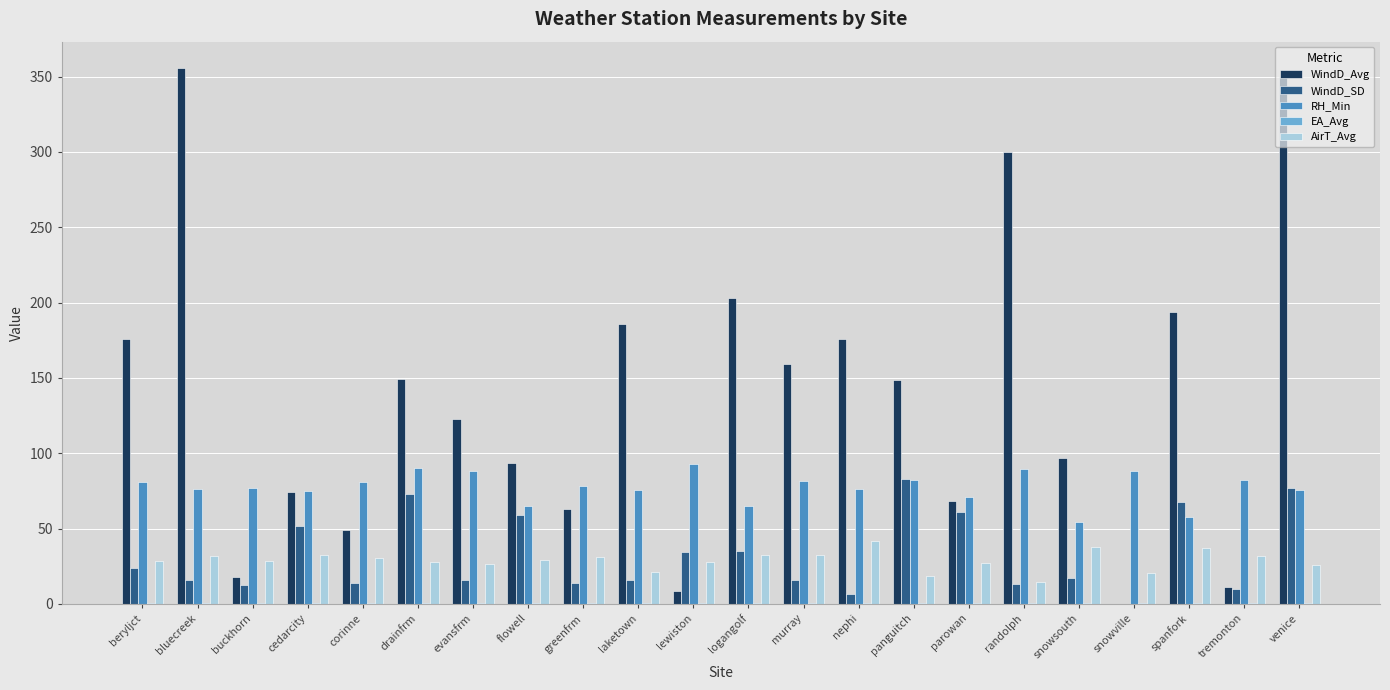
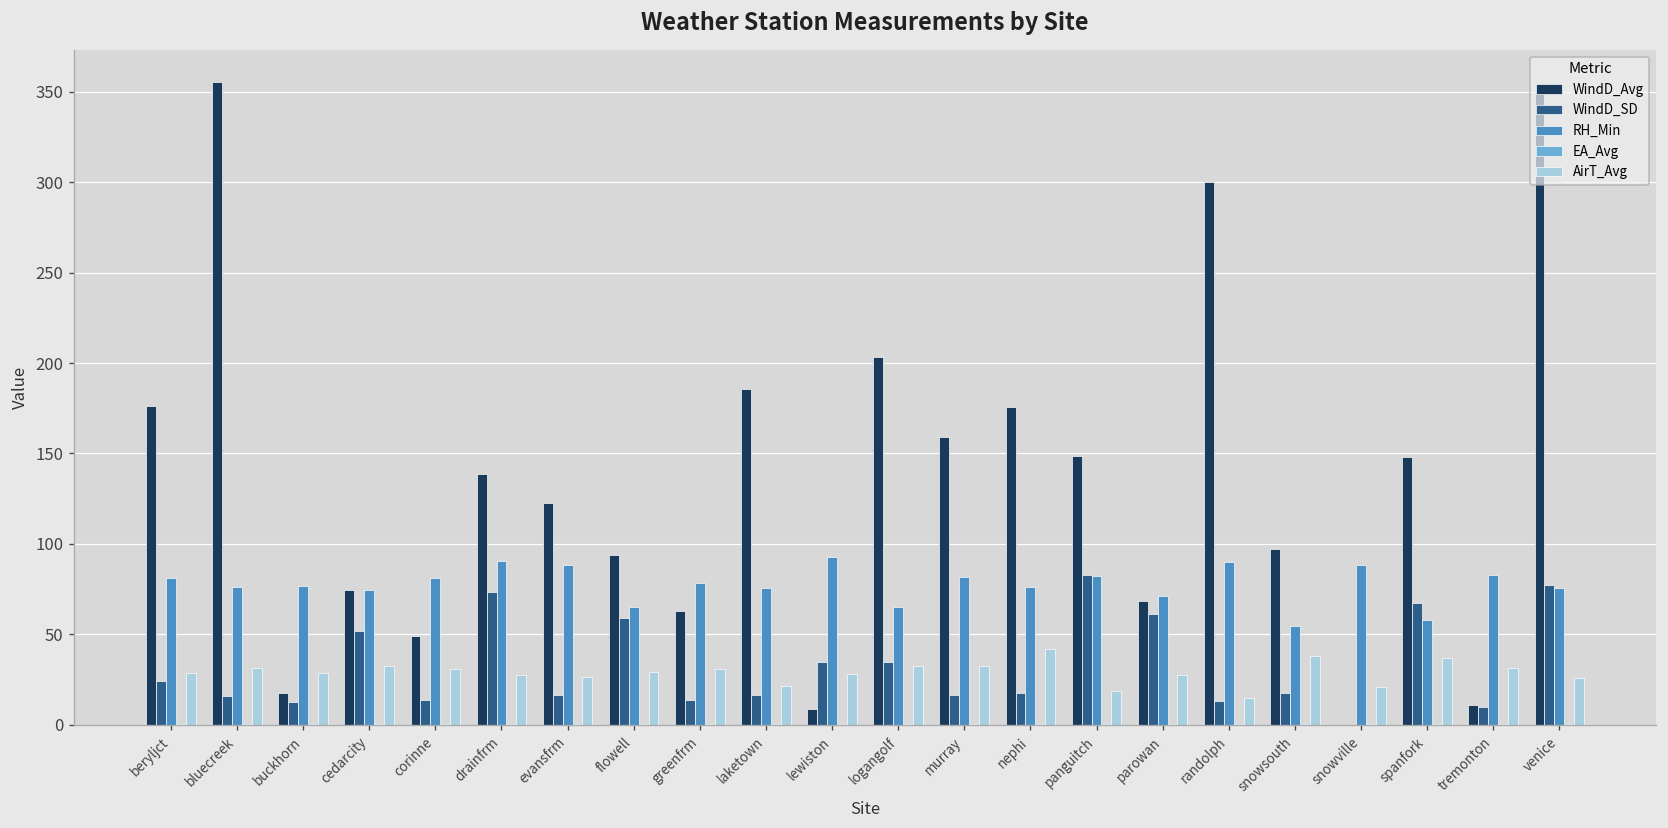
WindD_Avg, drainfrm: 149 -> 139
WindD_SD, nephi: 7 -> 18
WindD_Avg, spanfork: 194 -> 148
